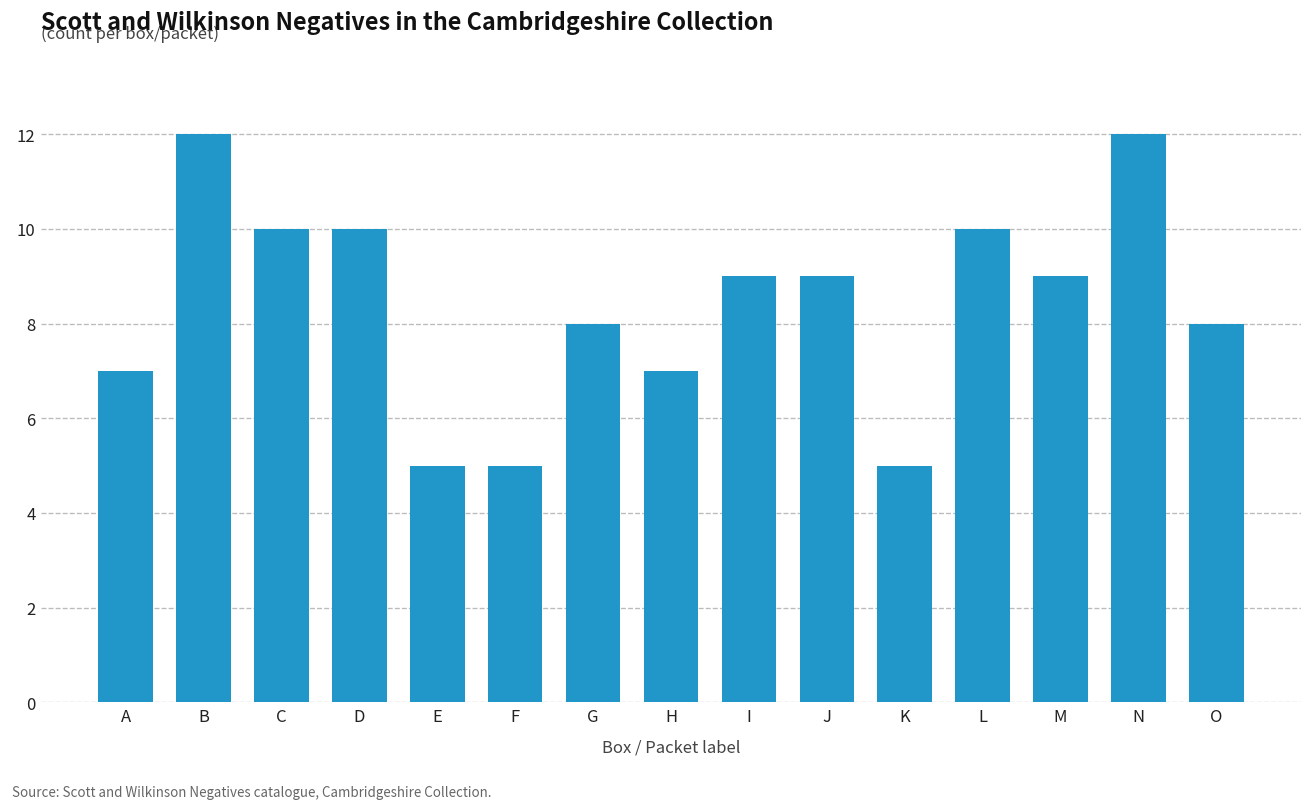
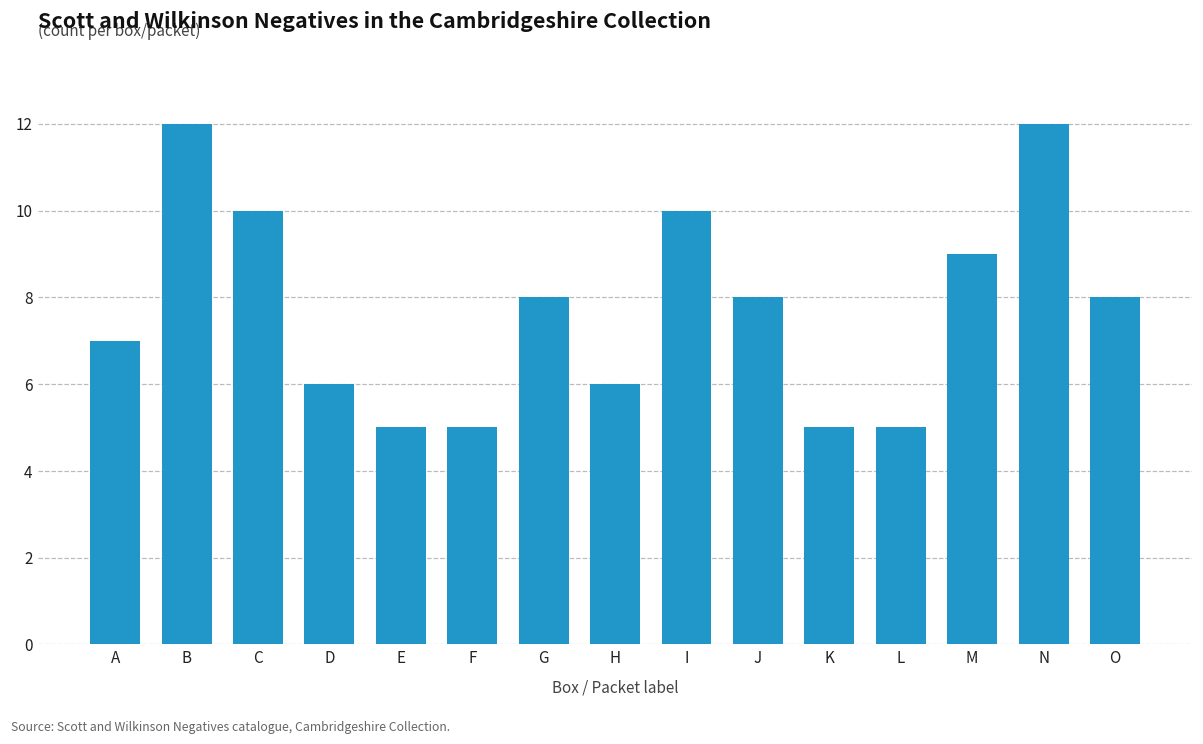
D: 10 -> 6
H: 7 -> 6
I: 9 -> 10
J: 9 -> 8
L: 10 -> 5
